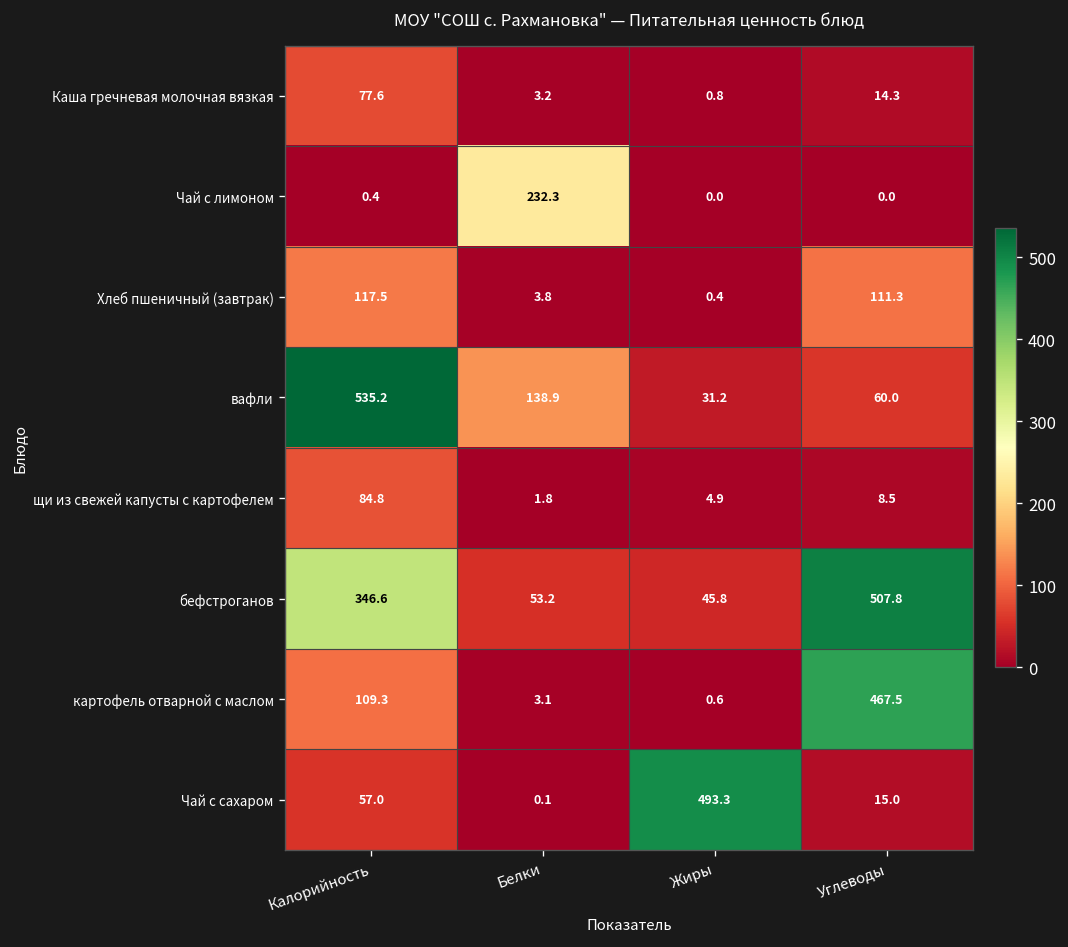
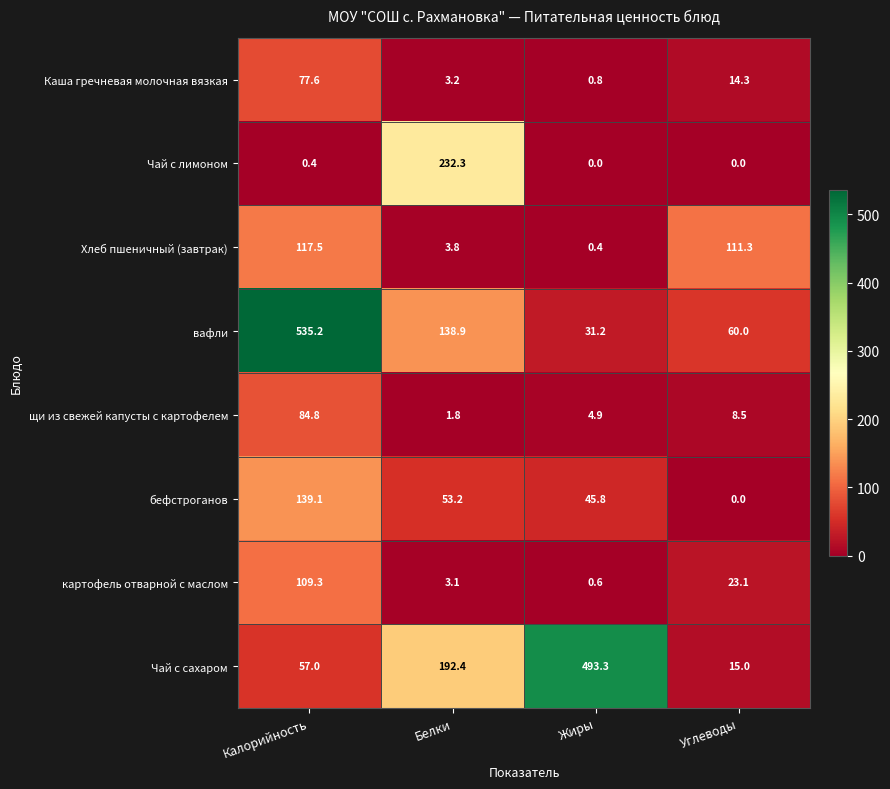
бефстроганов, Калорийность: 346.6 -> 139.1
бефстроганов, Углеводы: 507.8 -> 0.0
картофель отварной с маслом, Углеводы: 467.5 -> 23.1
Чай с сахаром, Белки: 0.1 -> 192.4
